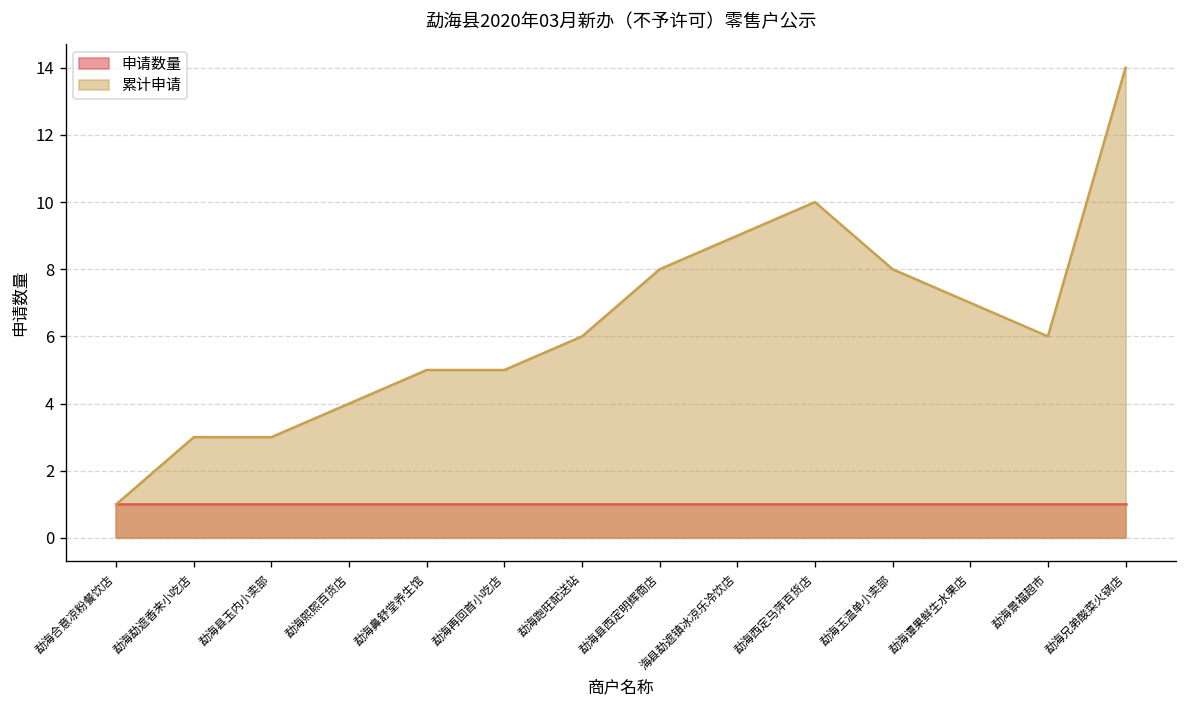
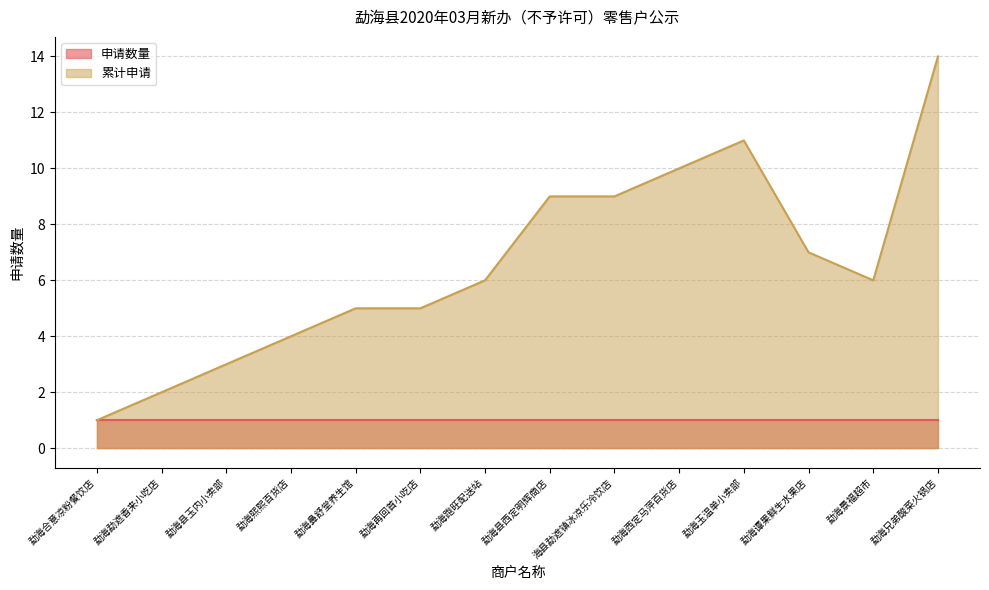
累计申请, 勐海勐遮香来小吃店: 3 -> 2
累计申请, 勐海县西定明辉商店: 8 -> 9
累计申请, 勐海玉温单小卖部: 8 -> 11
